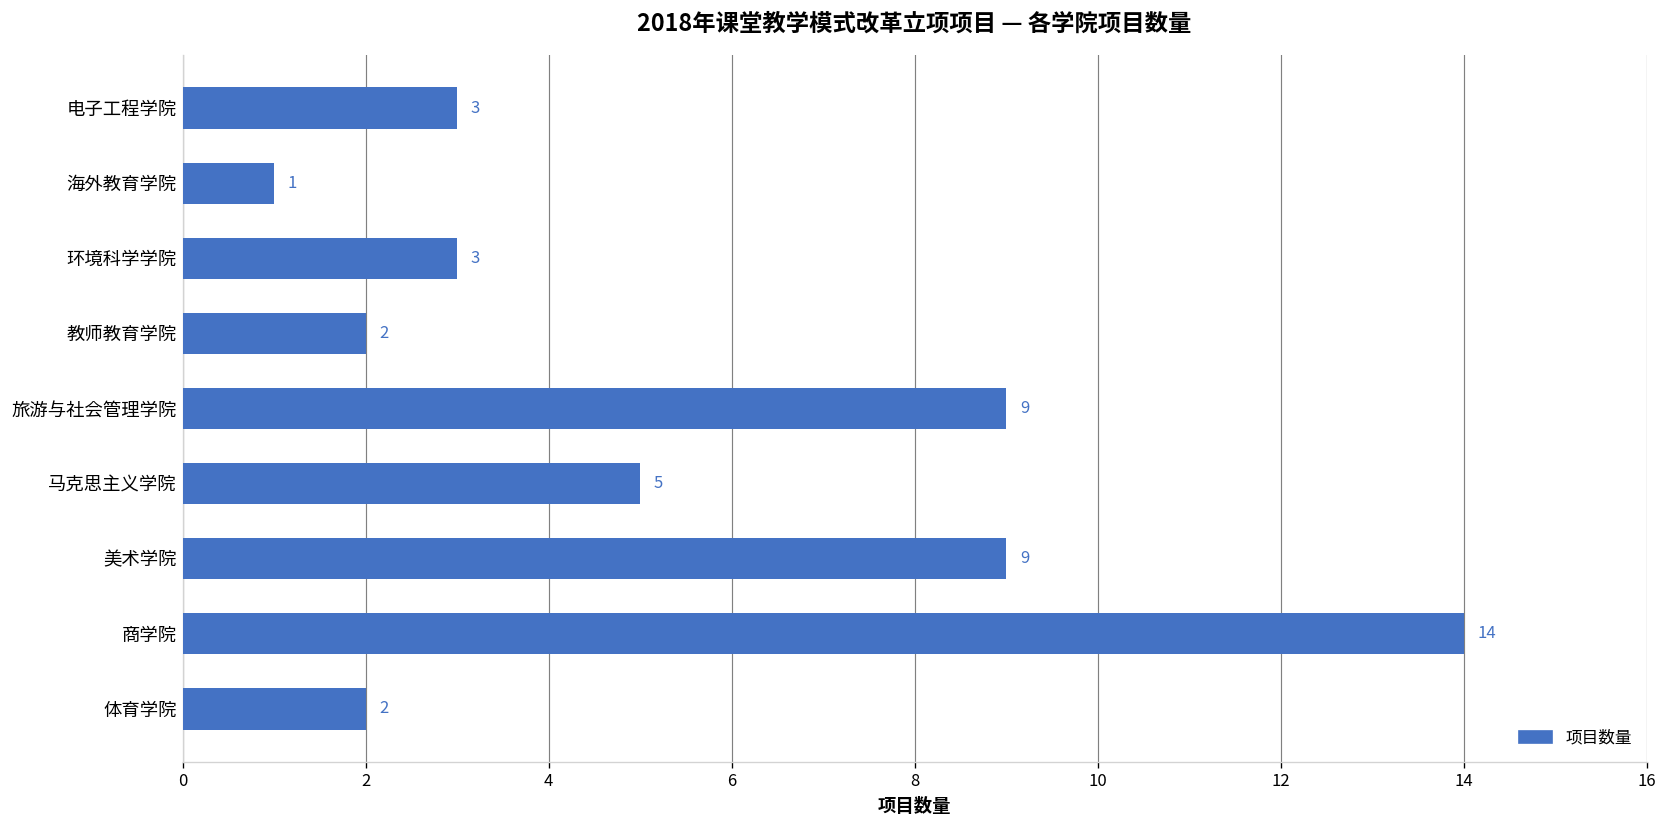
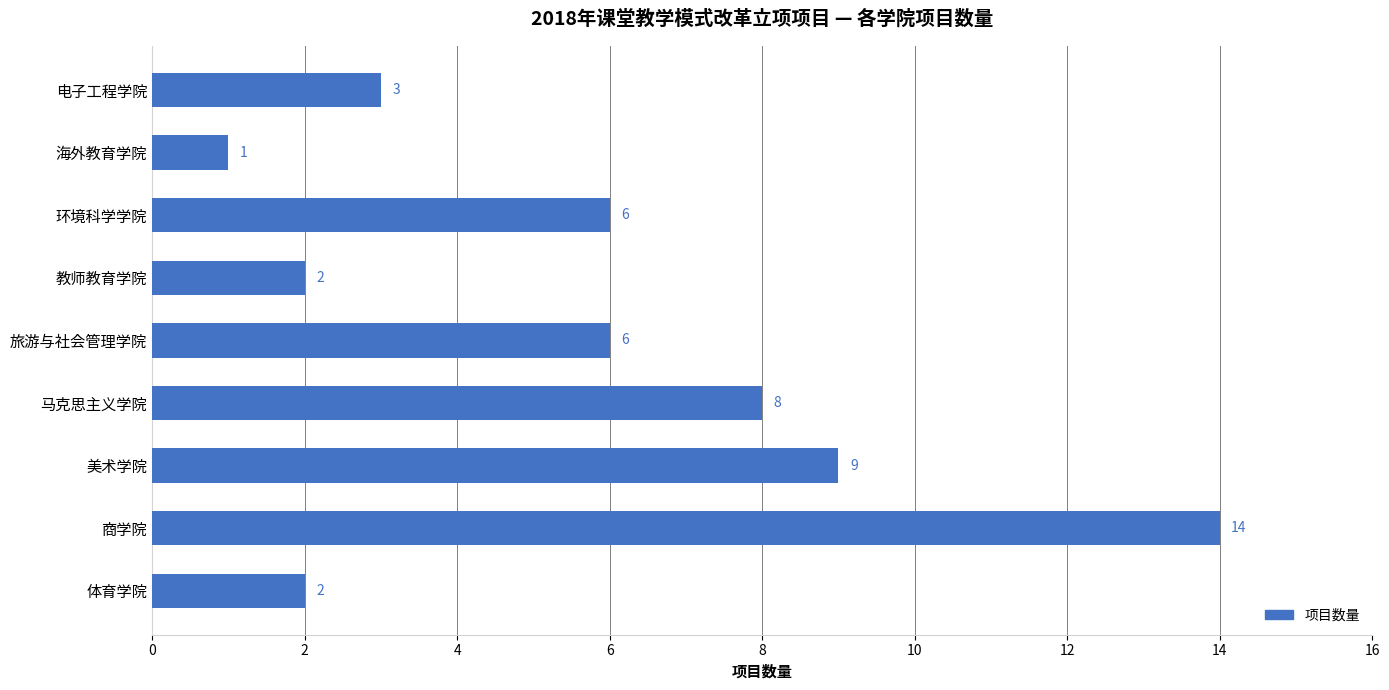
环境科学学院: 3 -> 6
旅游与社会管理学院: 9 -> 6
马克思主义学院: 5 -> 8
